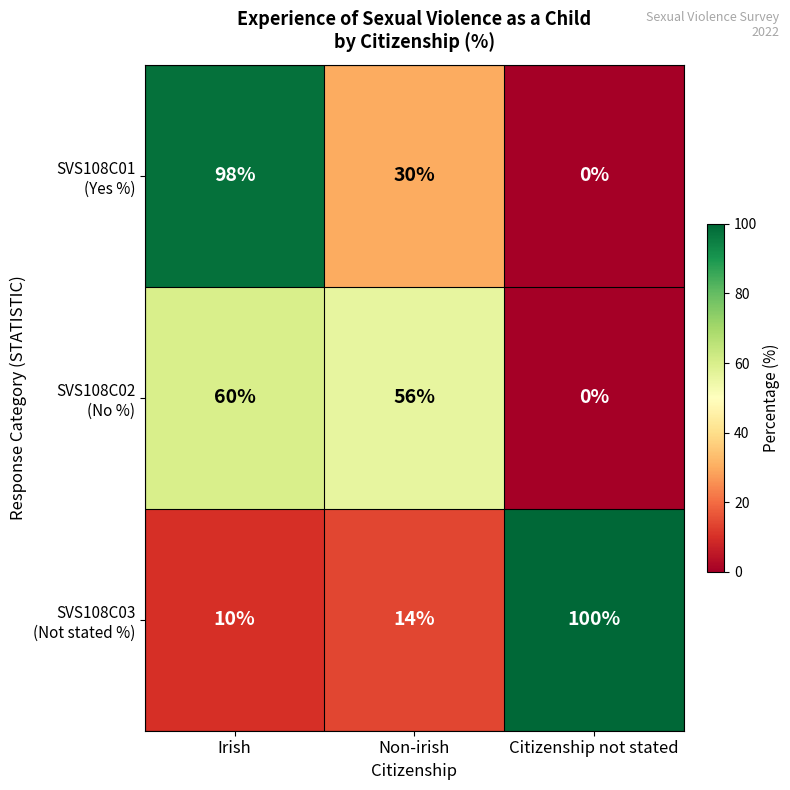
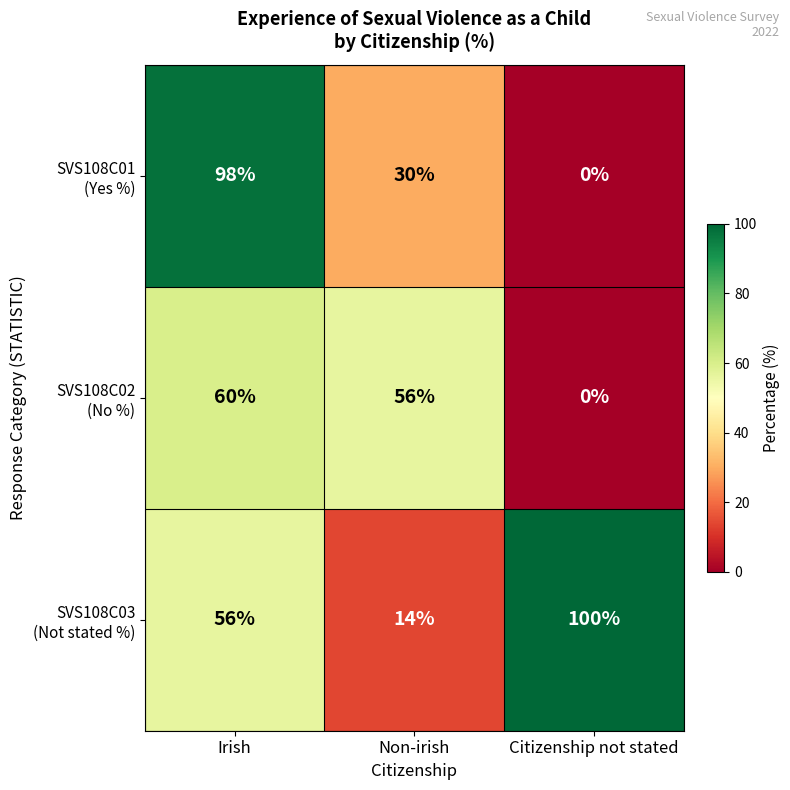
SVS108C03 (Not stated %), Irish: 10% -> 56%
